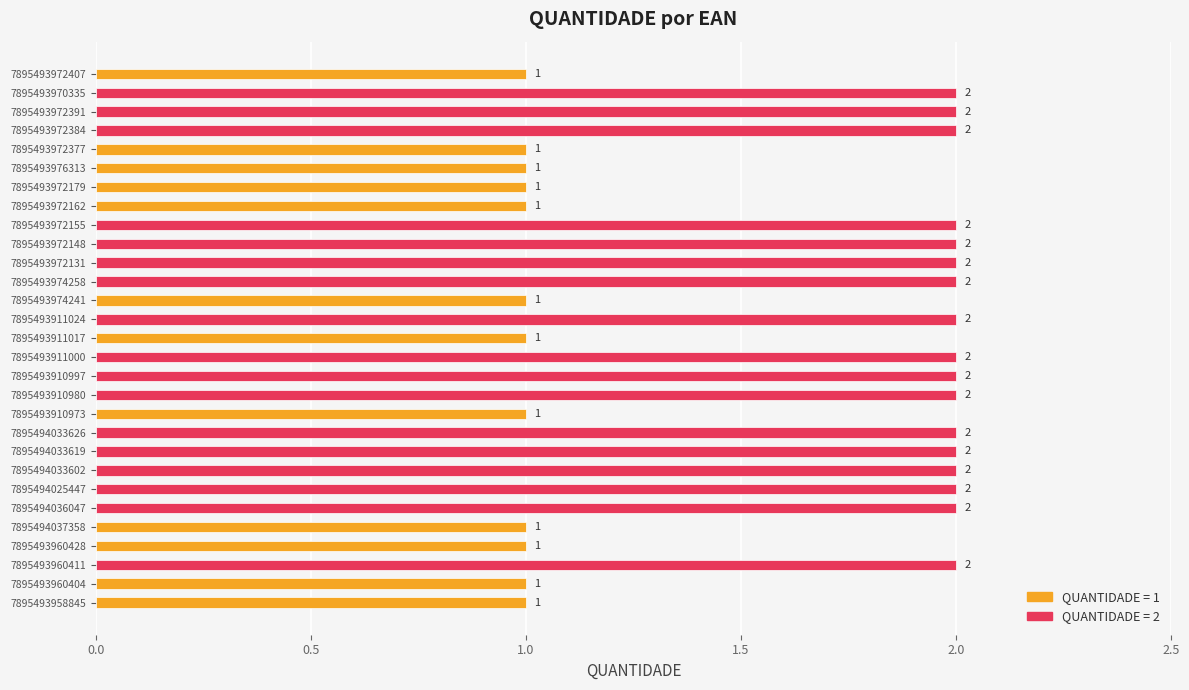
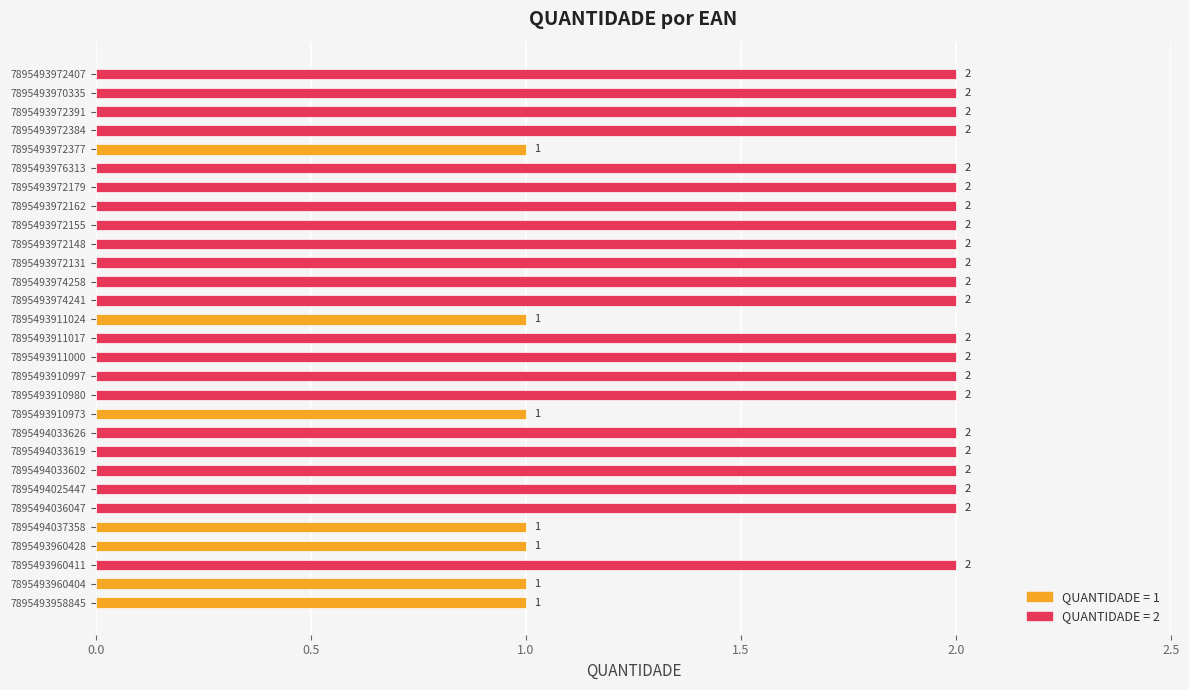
7895493972407: 1 -> 2
7895493976313: 1 -> 2
7895493972179: 1 -> 2
7895493972162: 1 -> 2
7895493974241: 1 -> 2
7895493911024: 2 -> 1
7895493911017: 1 -> 2
